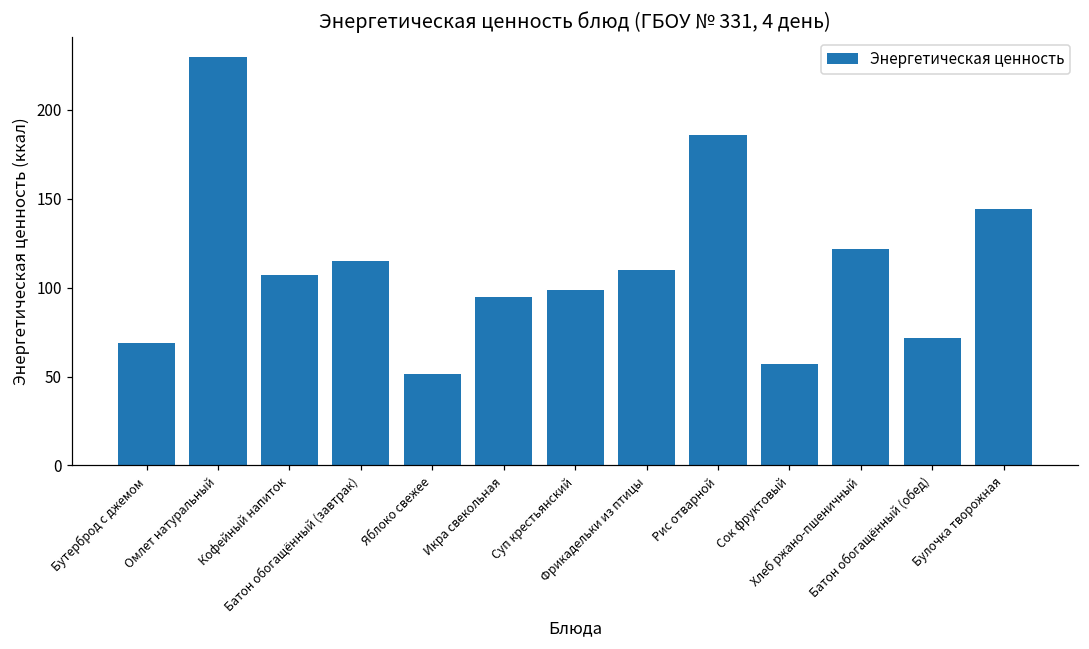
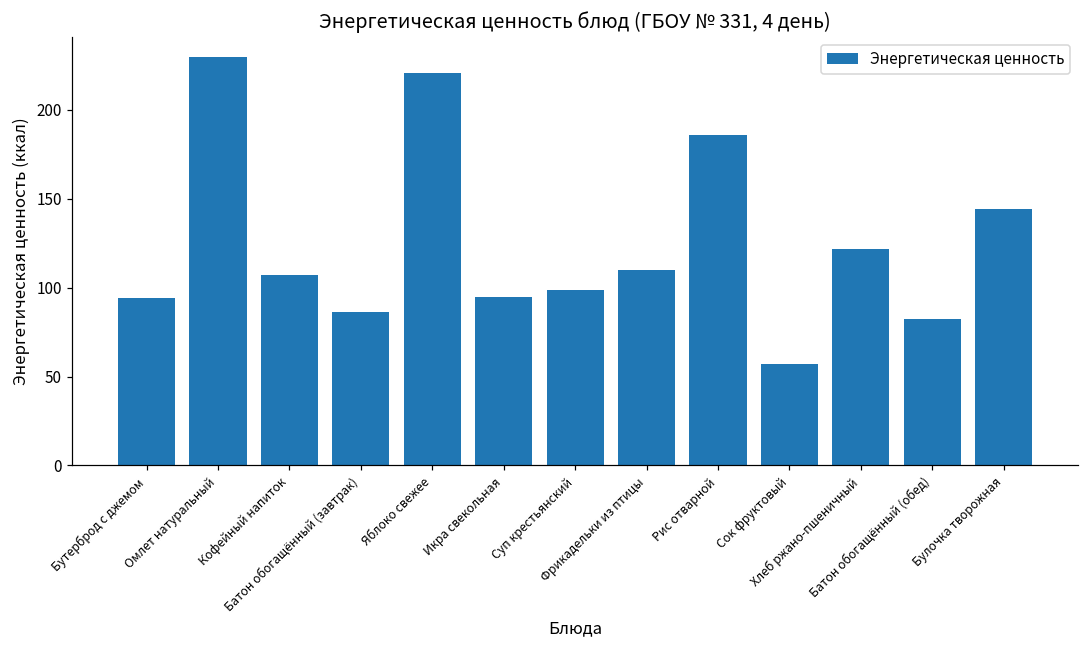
Бутерброд с джемом: 69 -> 94
Батон обогащённый (завтрак): 115 -> 86
Яблоко свежее: 52 -> 221
Батон обогащённый (обед): 72 -> 82
